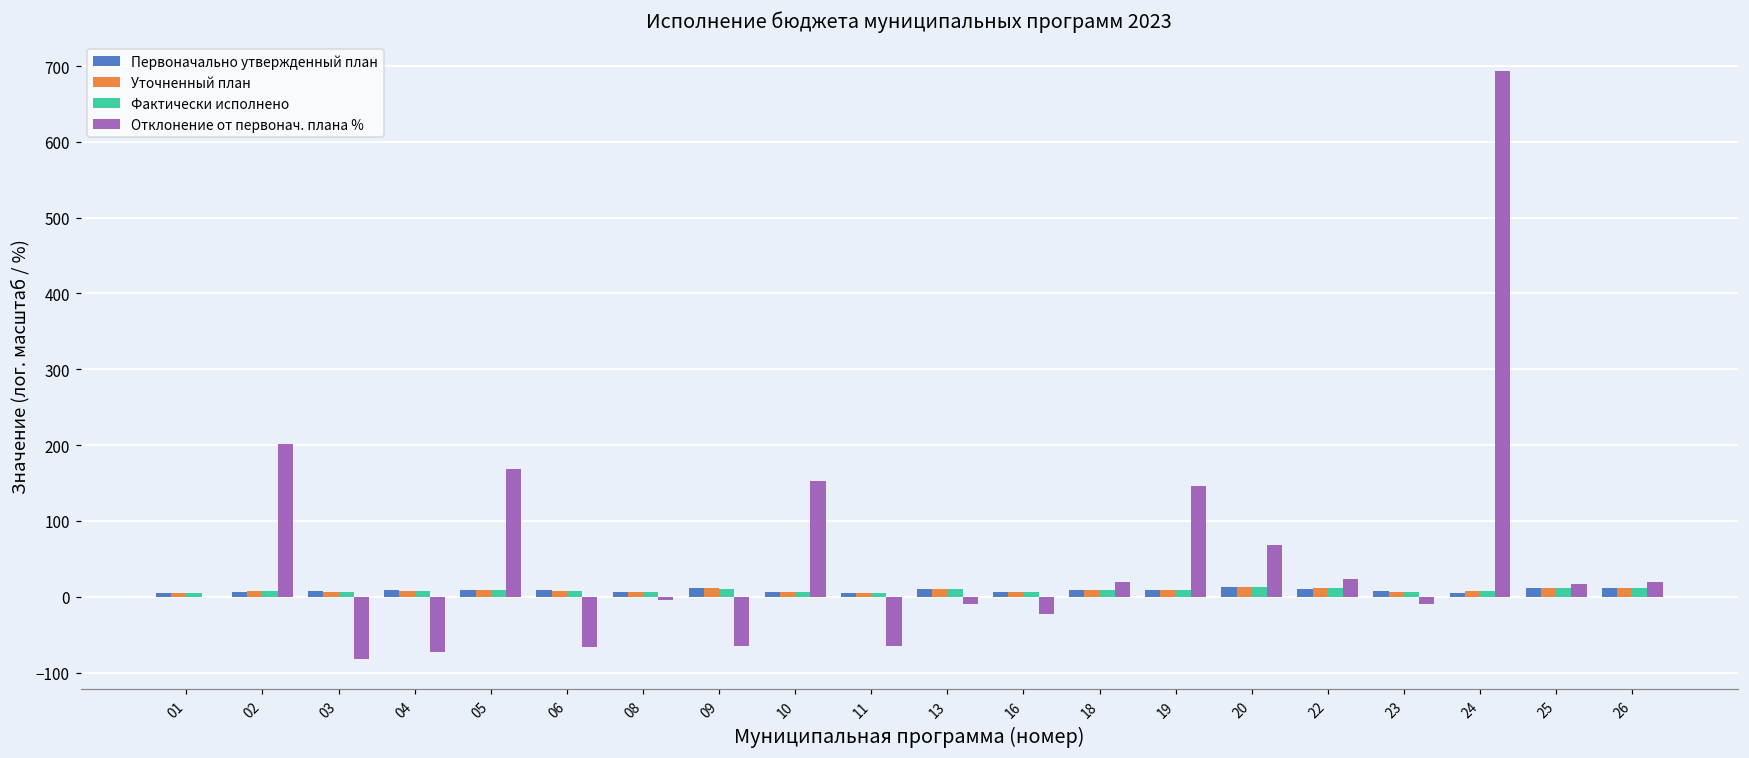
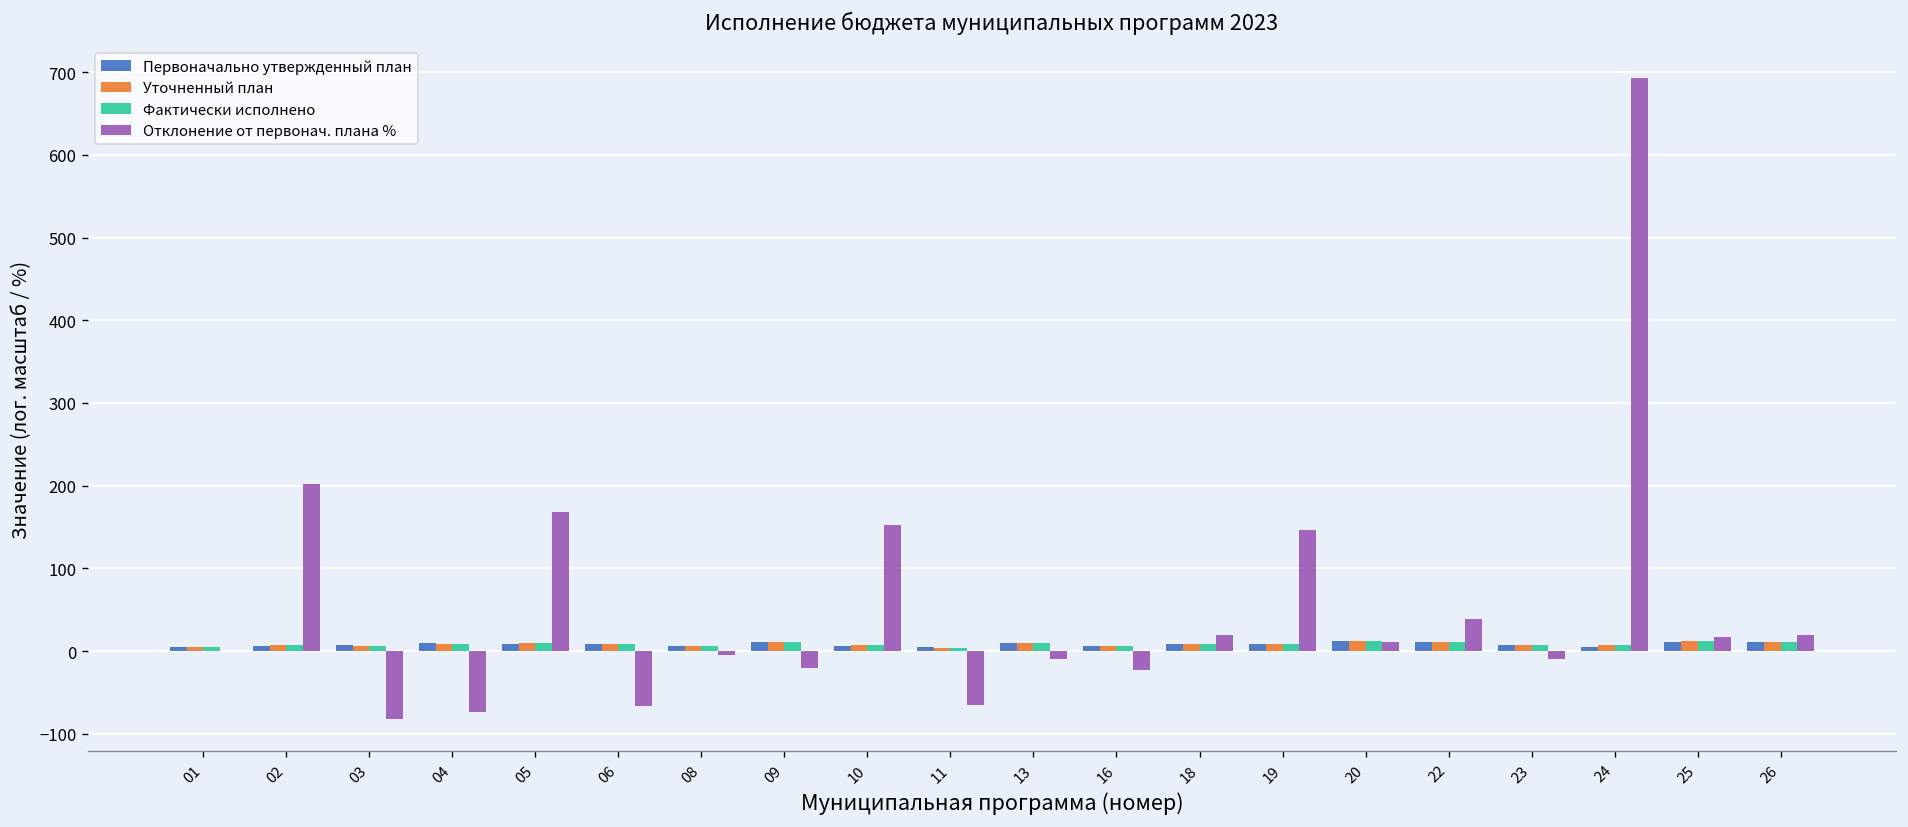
Отклонение от первонач. плана %, 09: -70 -> -20
Отклонение от первонач. плана %, 20: 70 -> 10
Отклонение от первонач. плана %, 22: 20 -> 40
